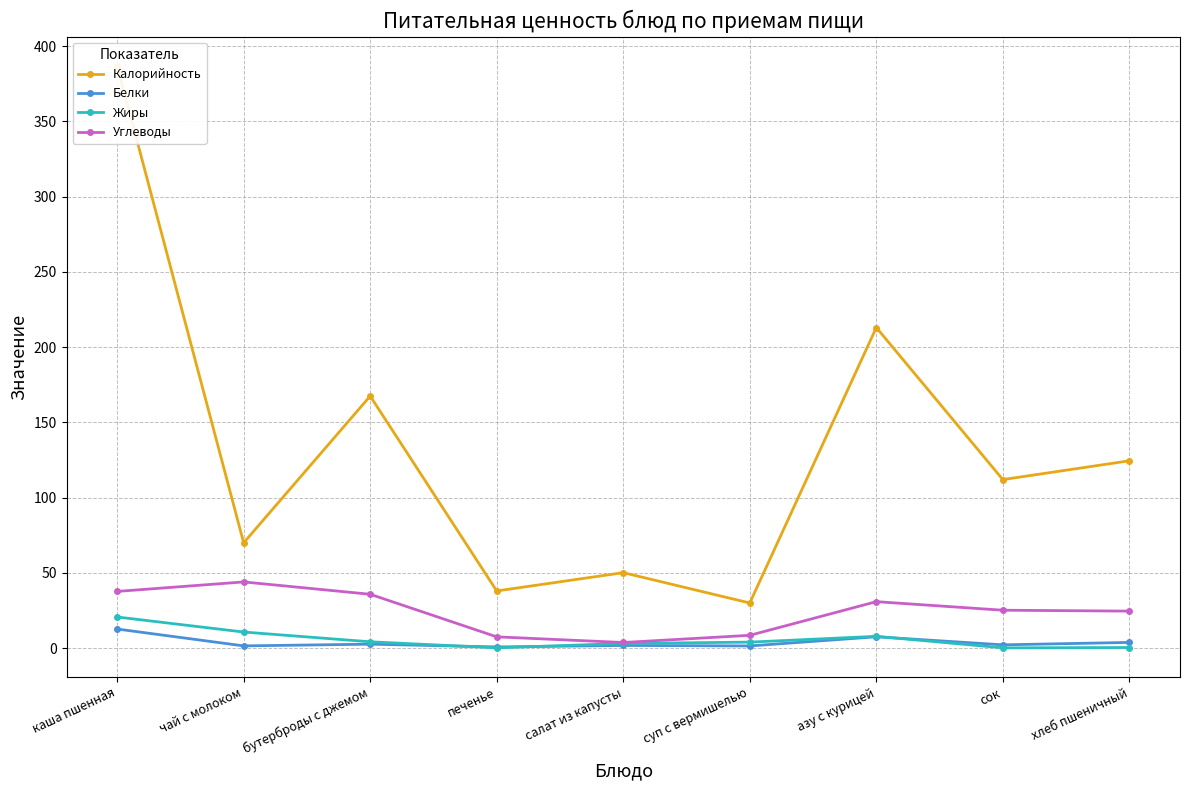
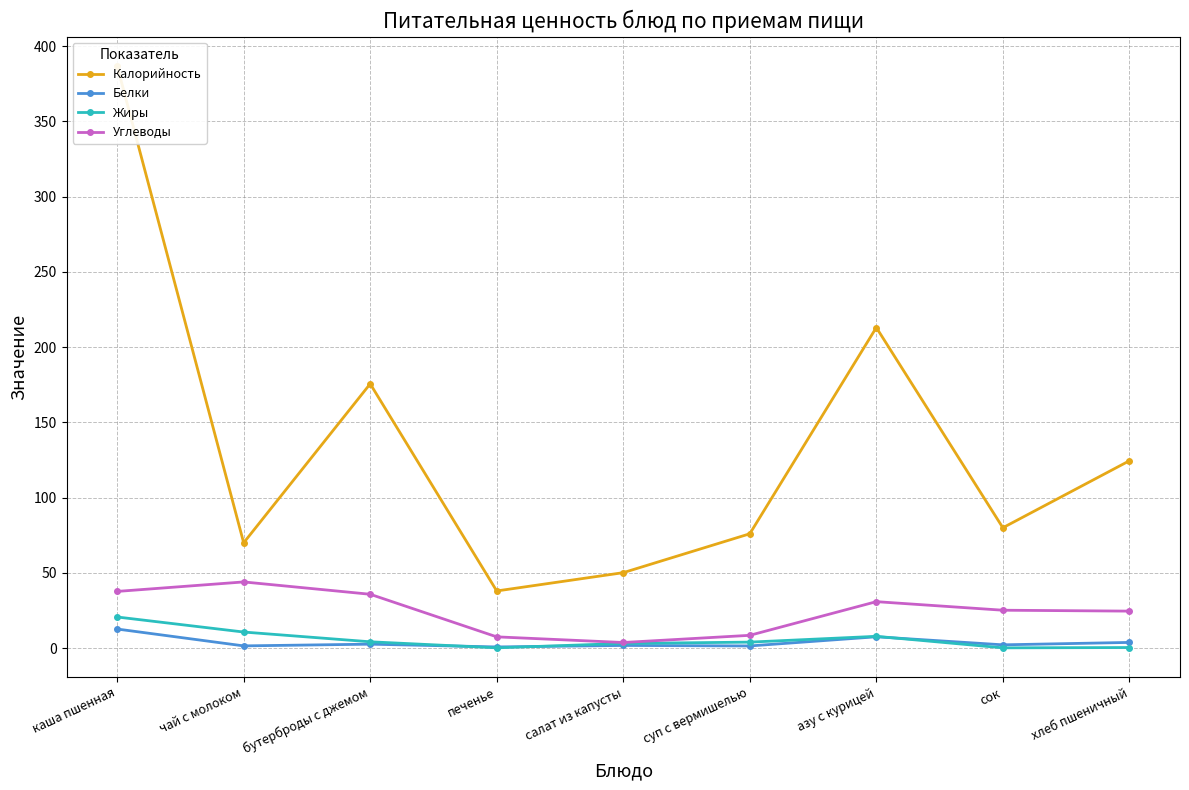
Калорийность, бутерброды с джемом: 168 -> 176
Калорийность, суп с вермишелью: 30 -> 76
Калорийность, сок: 112 -> 80
